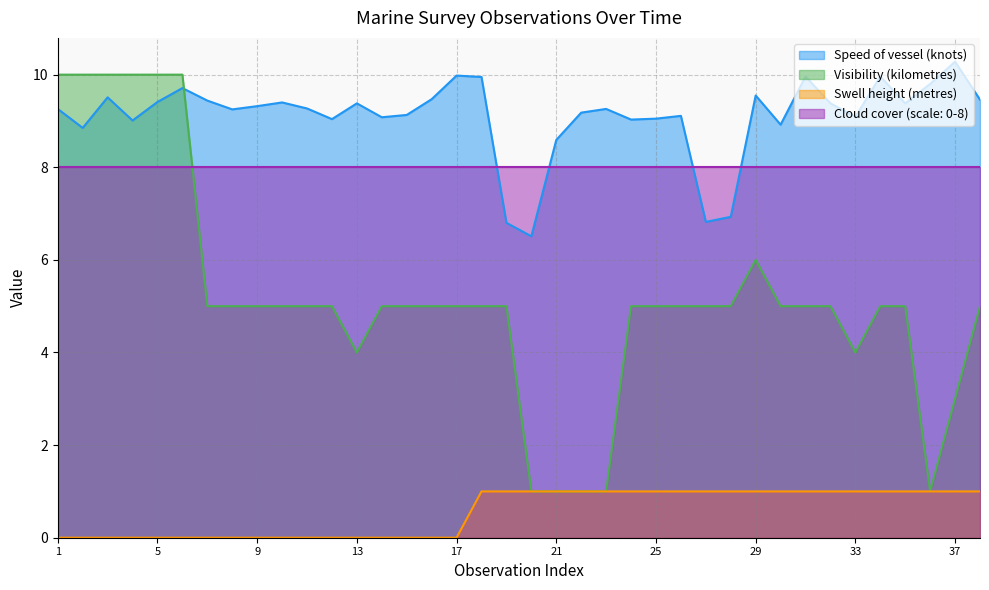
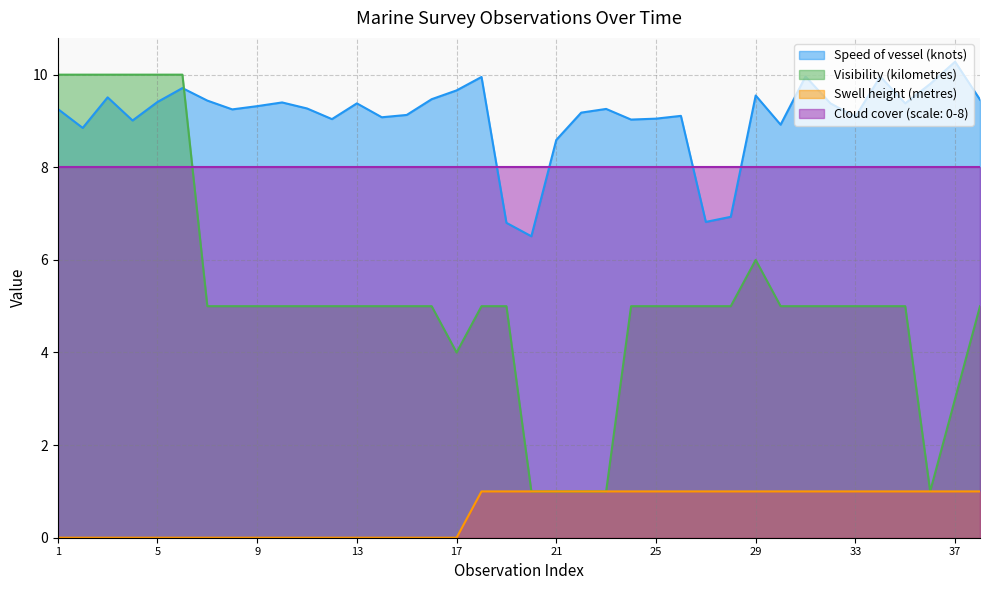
Visibility (kilometres), 13: 4 -> 5
Speed of vessel (knots), 17: 10.0 -> 9.7
Visibility (kilometres), 17: 5 -> 4
Visibility (kilometres), 33: 4 -> 5
